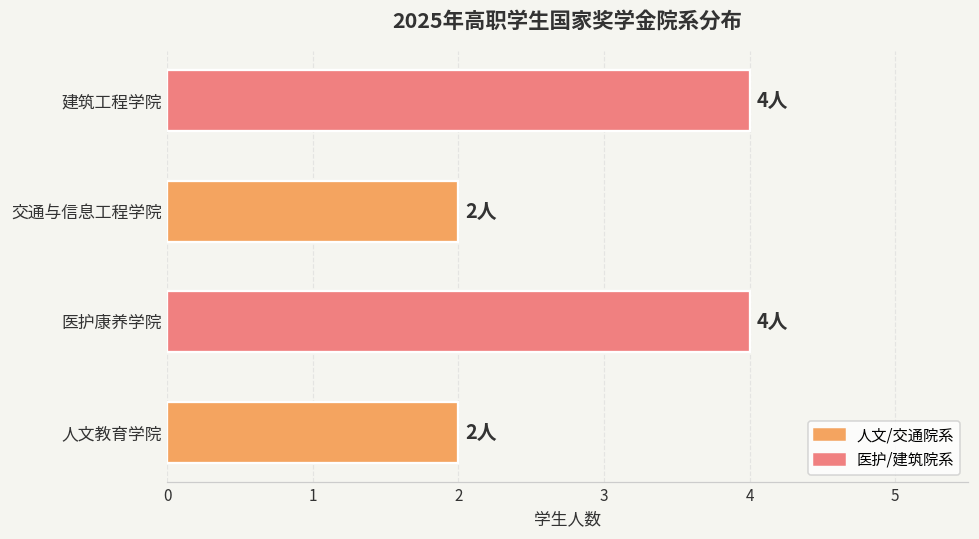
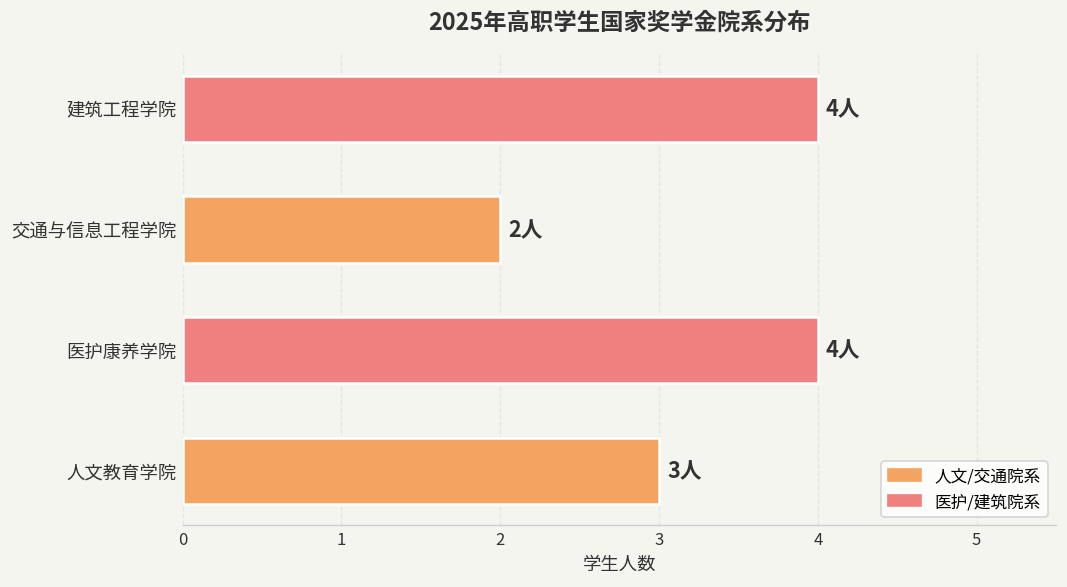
人文教育学院: 2人 -> 3人
